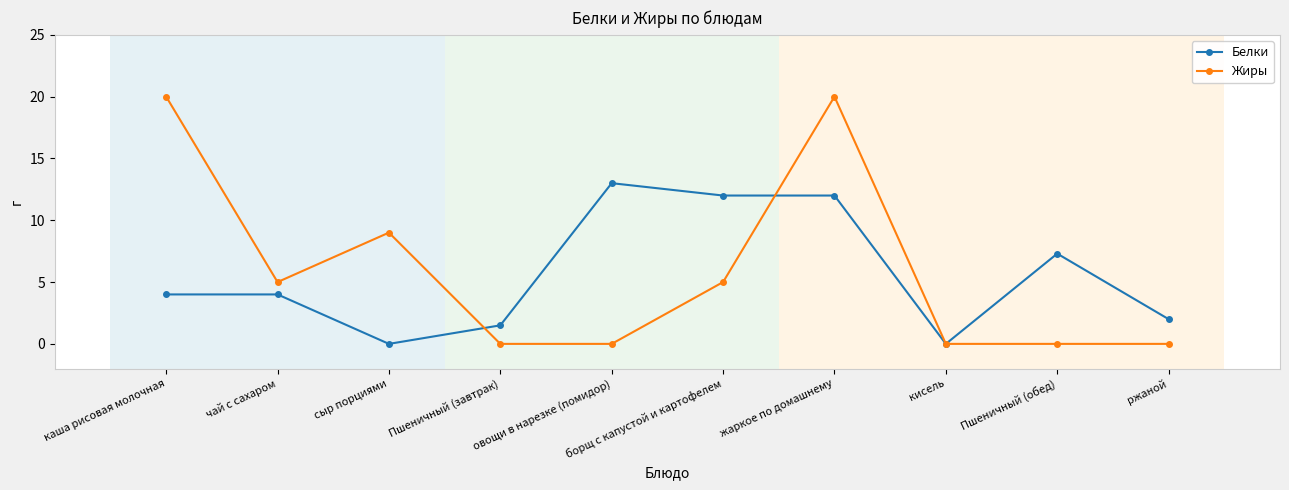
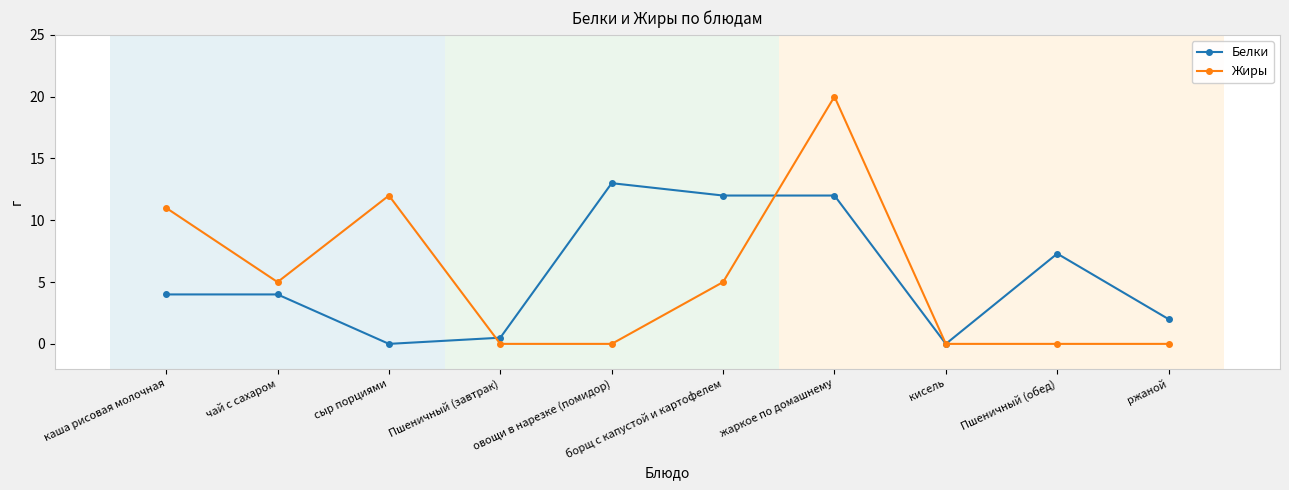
Жиры, каша рисовая молочная: 20 -> 11
Жиры, сыр порциями: 9 -> 12
Белки, Пшеничный (завтрак): 1.5 -> 0.5
